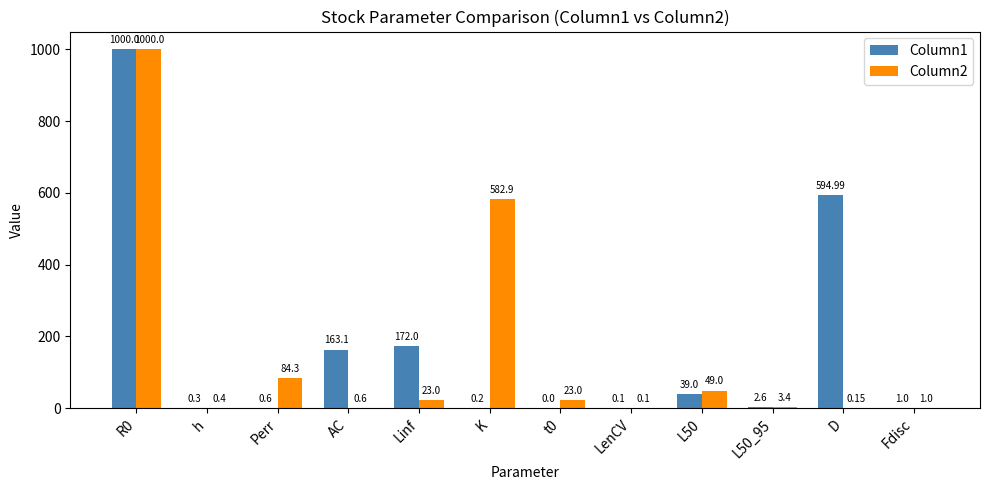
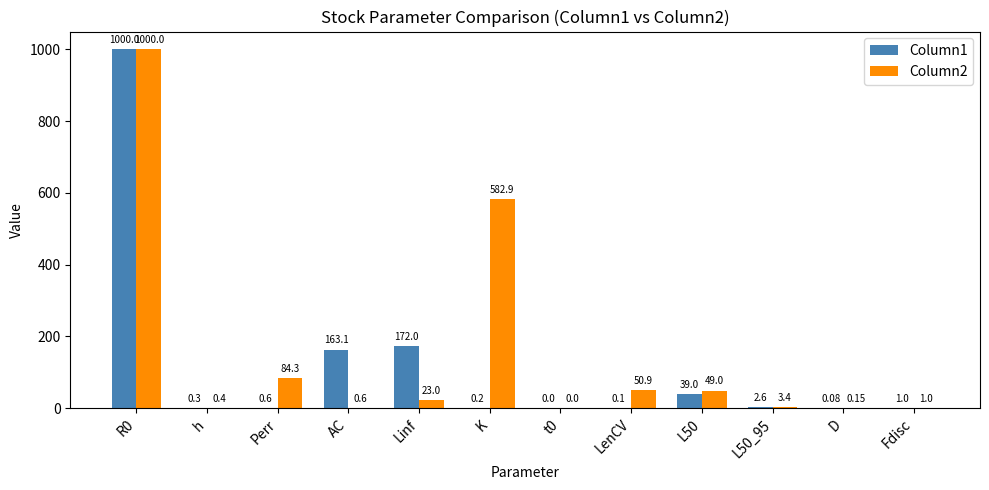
Column2, t0: 23.0 -> 0.0
Column2, LenCV: 0.1 -> 50.9
Column1, D: 594.99 -> 0.08
